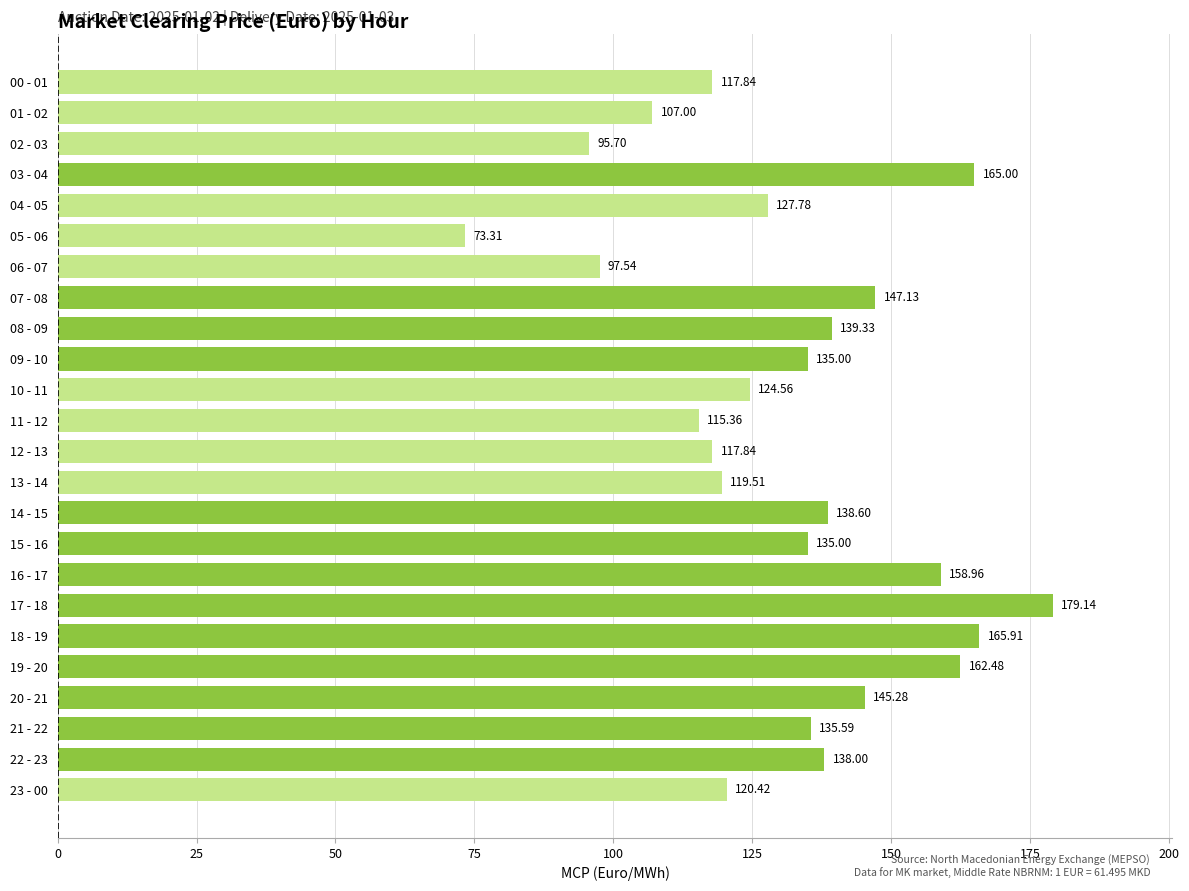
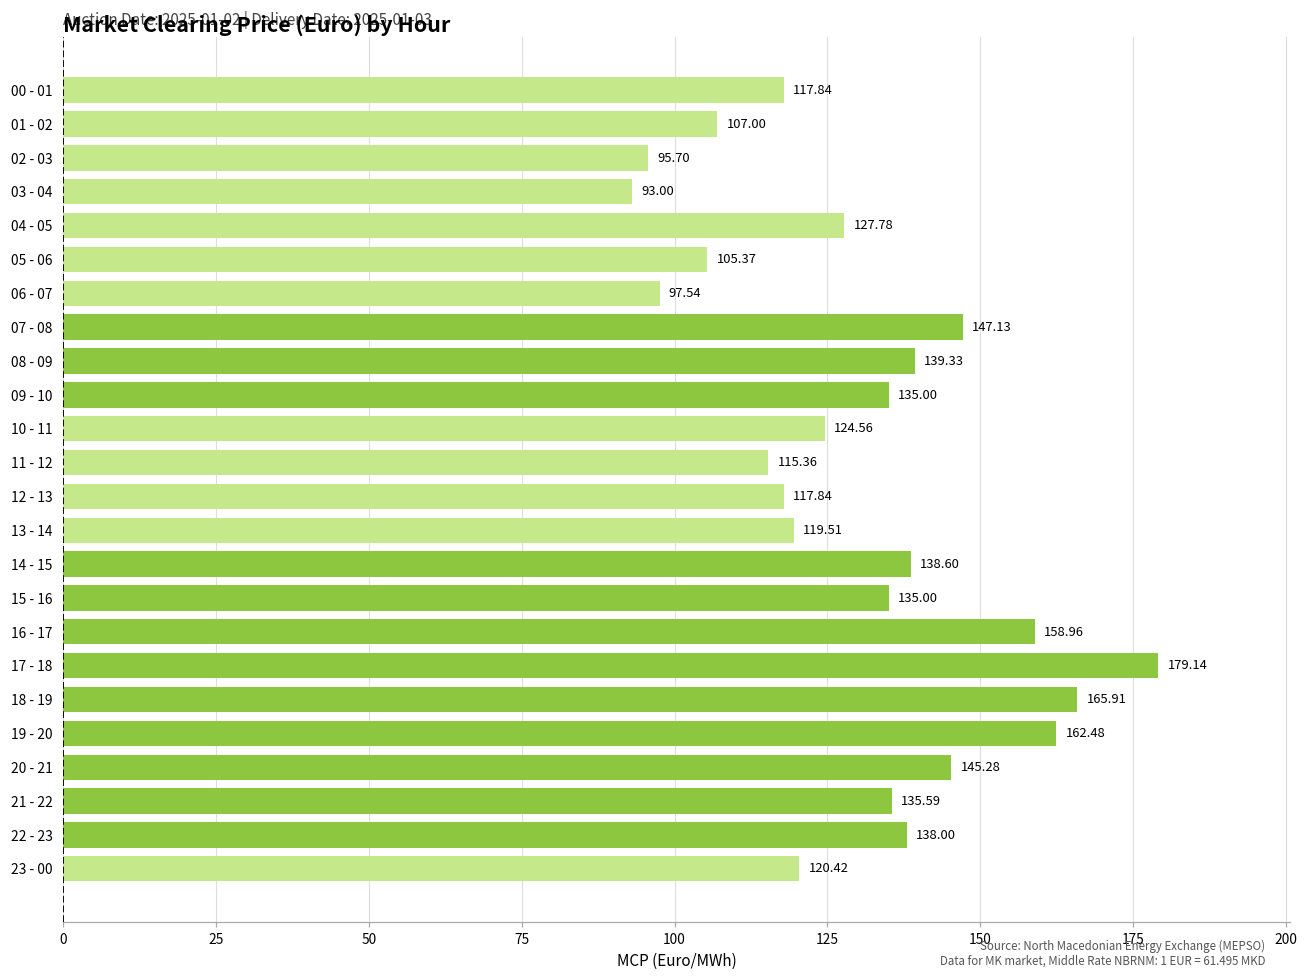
03 - 04: 165.00 -> 93.00
05 - 06: 73.31 -> 105.37
